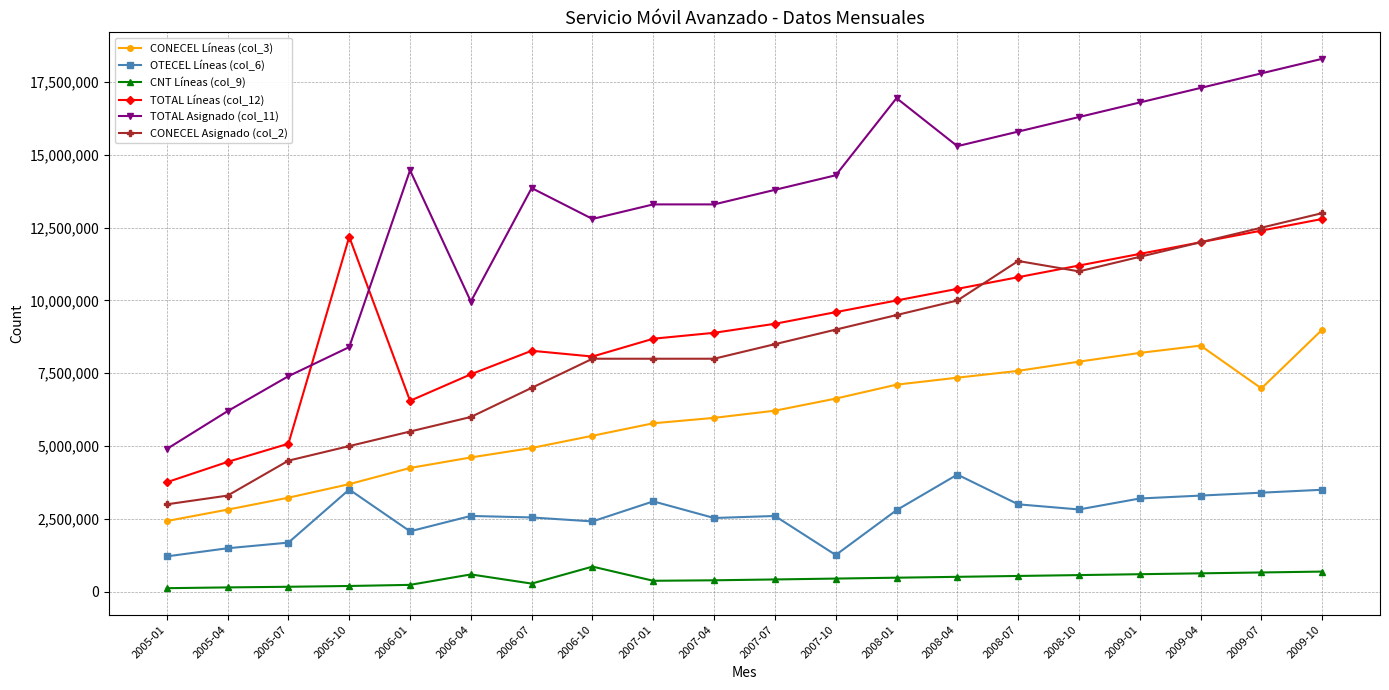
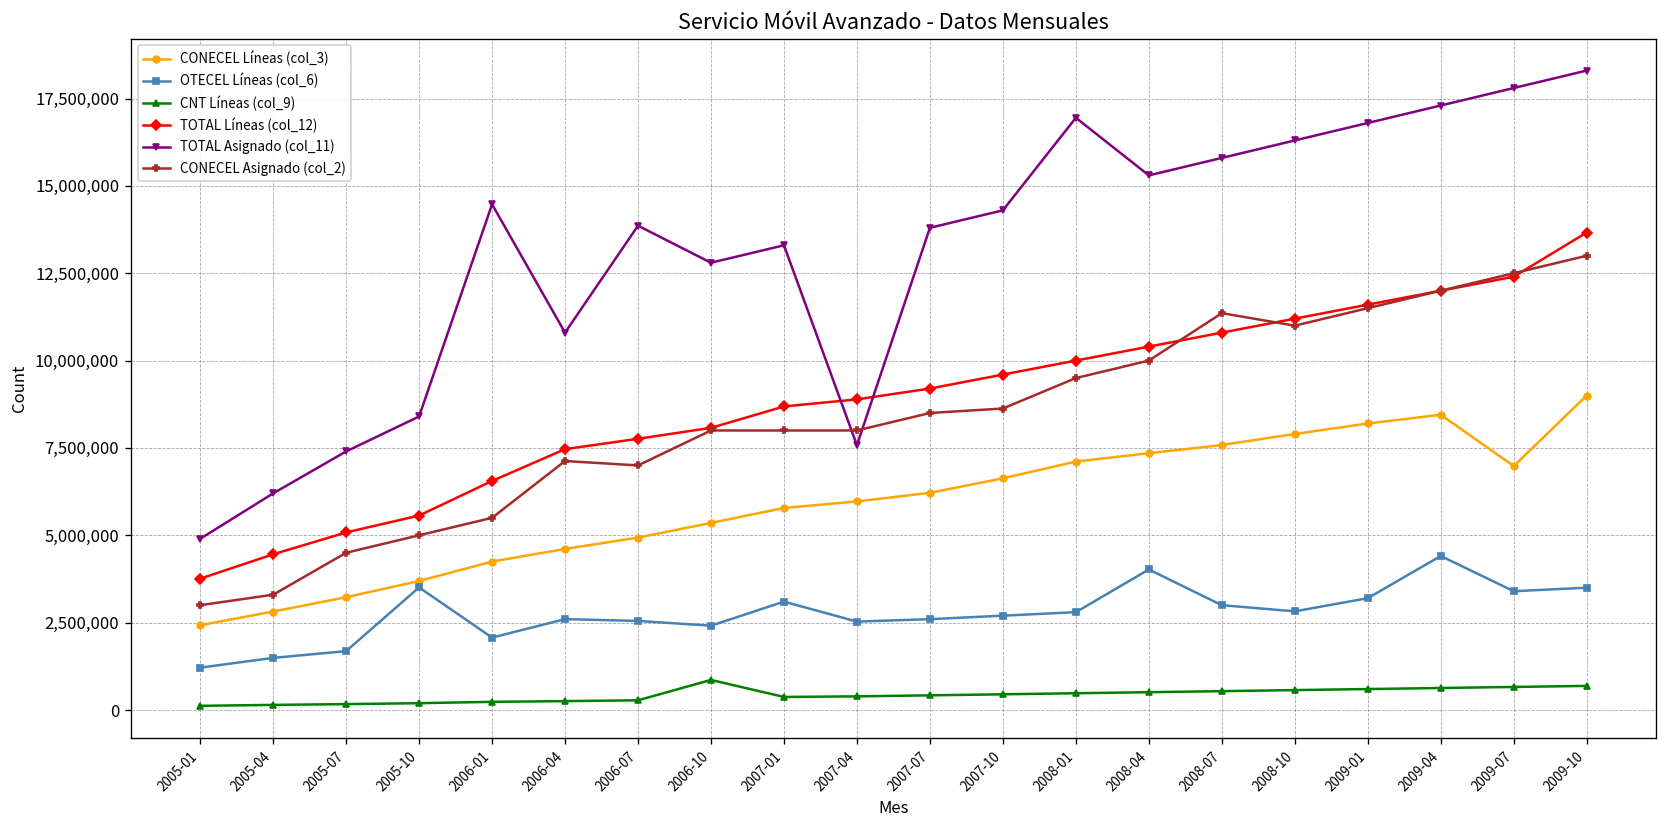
TOTAL Líneas (col_12), 2005-10: 12,200,000 -> 5,600,000
CNT Líneas (col_9), 2006-04: 600,000 -> 300,000
TOTAL Asignado (col_11), 2006-04: 10,000,000 -> 10,800,000
CONECEL Asignado (col_2), 2006-04: 6,000,000 -> 7,100,000
TOTAL Líneas (col_12), 2006-07: 8,300,000 -> 7,800,000
TOTAL Asignado (col_11), 2007-04: 13,300,000 -> 7,600,000
OTECEL Líneas (col_6), 2007-10: 1,300,000 -> 2,700,000
CONECEL Asignado (col_2), 2007-10: 9,000,000 -> 8,600,000
OTECEL Líneas (col_6), 2009-04: 3,300,000 -> 4,400,000
TOTAL Líneas (col_12), 2009-10: 12,800,000 -> 13,700,000
